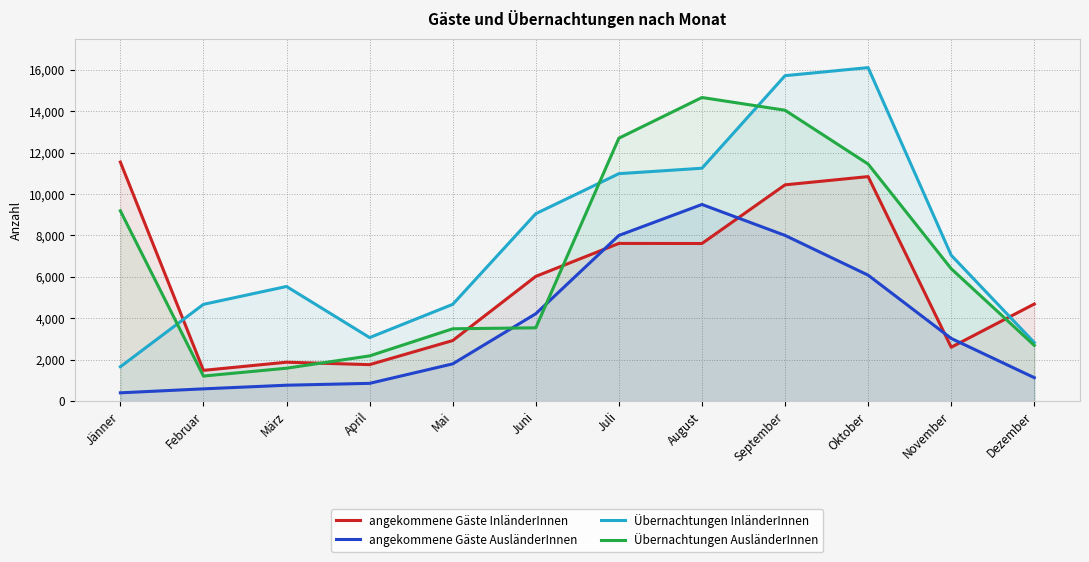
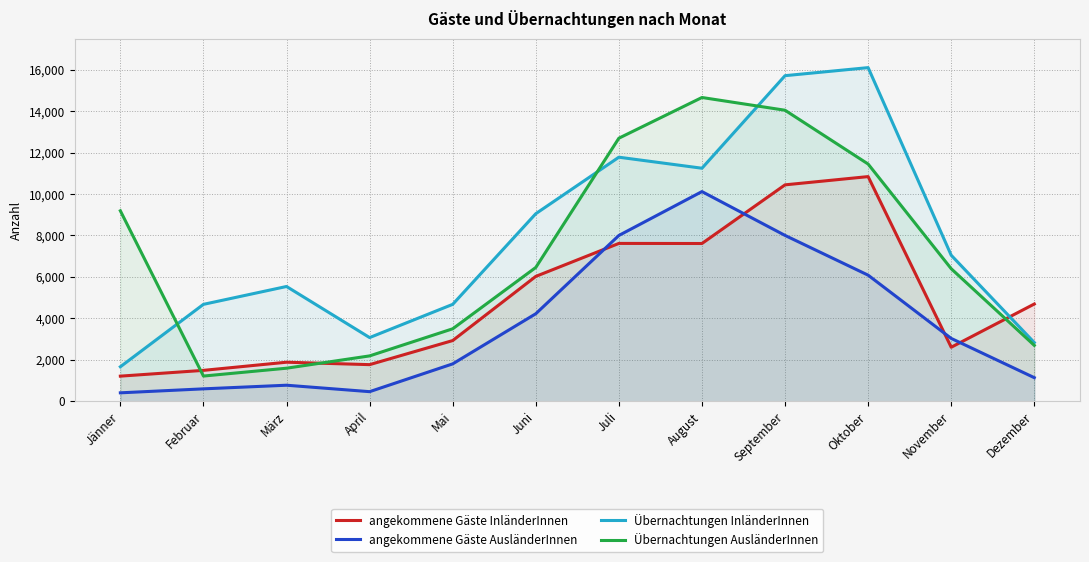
angekommene Gäste InländerInnen, Jänner: 11,500 -> 1,200
angekommene Gäste AusländerInnen, April: 900 -> 500
Übernachtungen AusländerInnen, Juni: 3,500 -> 6,500
Übernachtungen InländerInnen, Juli: 11,000 -> 11,800
angekommene Gäste AusländerInnen, August: 9,500 -> 10,100
